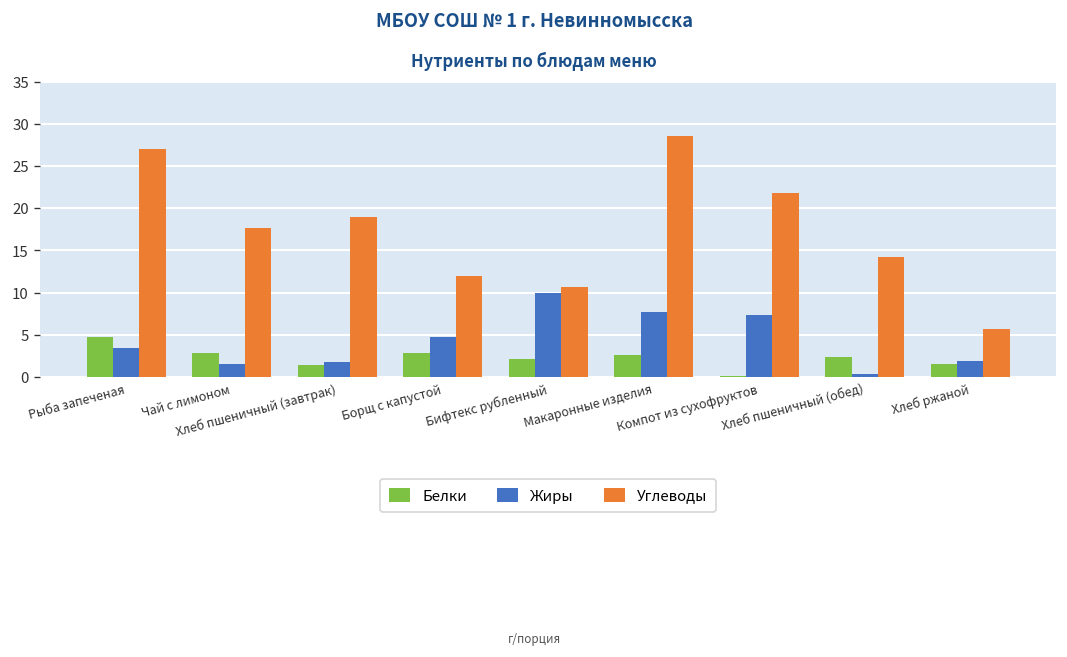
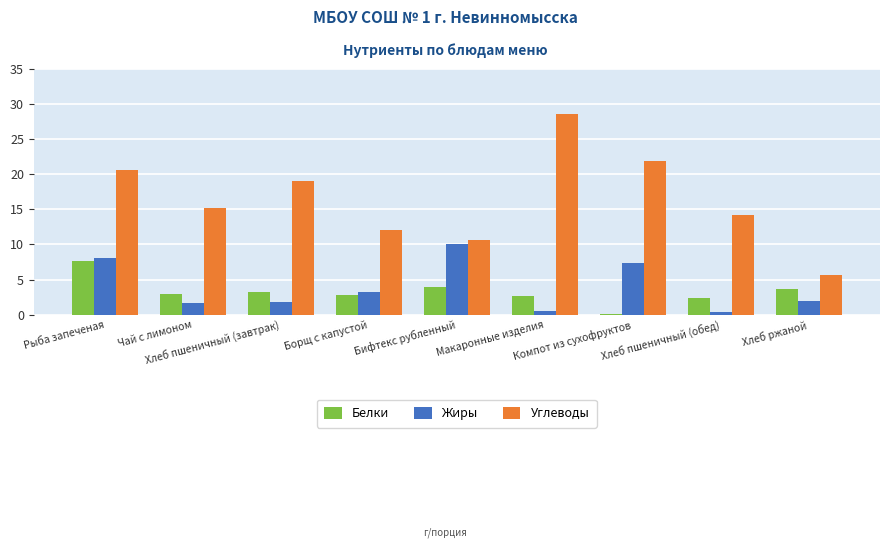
Белки, Рыба запеченая: 5 -> 8
Жиры, Рыба запеченая: 3 -> 8
Углеводы, Рыба запеченая: 27 -> 21
Углеводы, Чай с лимоном: 18 -> 15
Белки, Хлеб пшеничный (завтрак): 1 -> 3
Жиры, Борщ с капустой: 5 -> 3
Белки, Бифтекс рубленный: 2 -> 4
Жиры, Макаронные изделия: 8 -> 1
Белки, Хлеб ржаной: 2 -> 4
